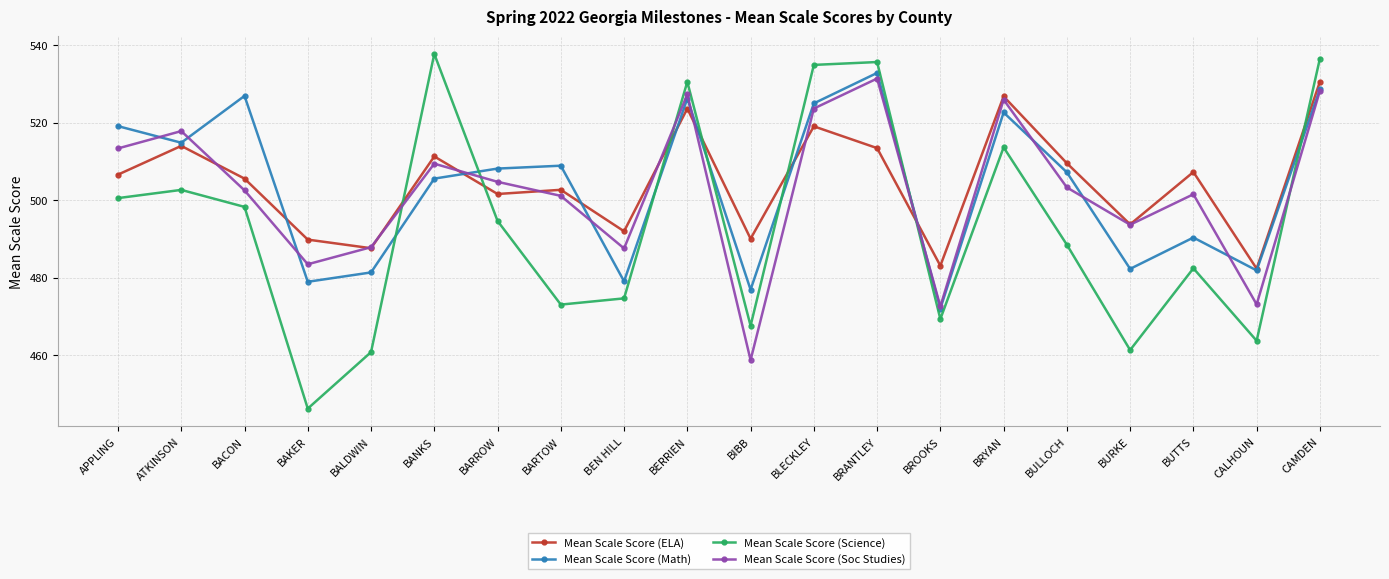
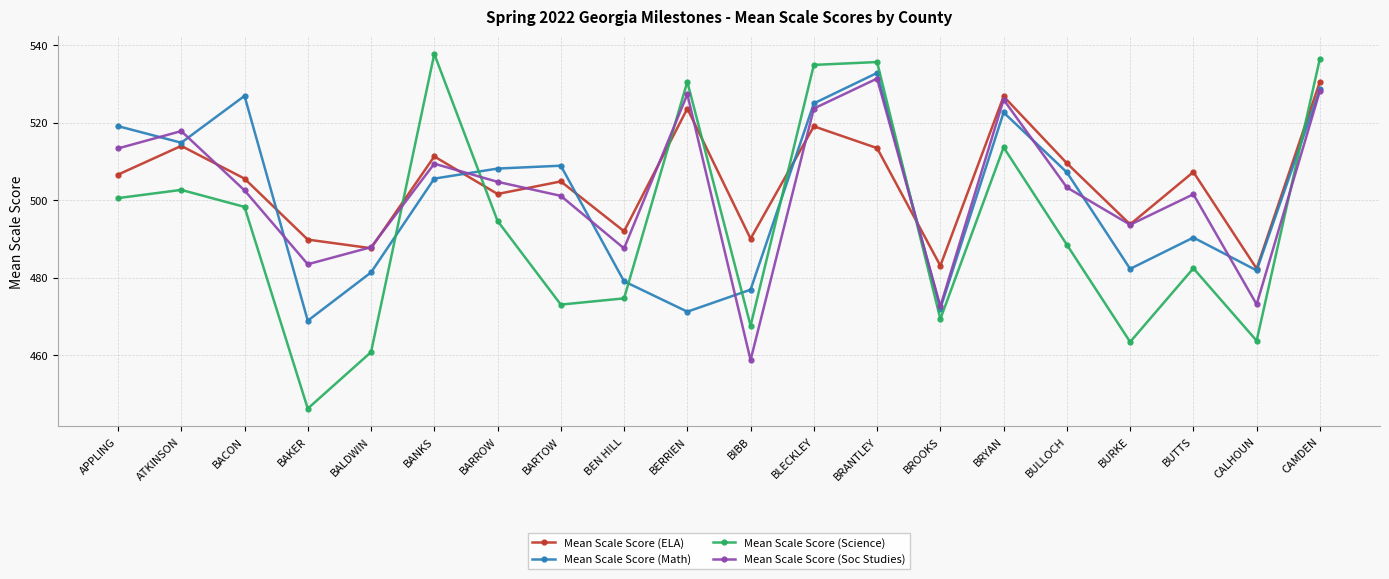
Mean Scale Score (Math), BAKER: 479 -> 469
Mean Scale Score (ELA), BARTOW: 503 -> 505
Mean Scale Score (Math), BERRIEN: 526 -> 471
Mean Scale Score (Science), BURKE: 461 -> 463
